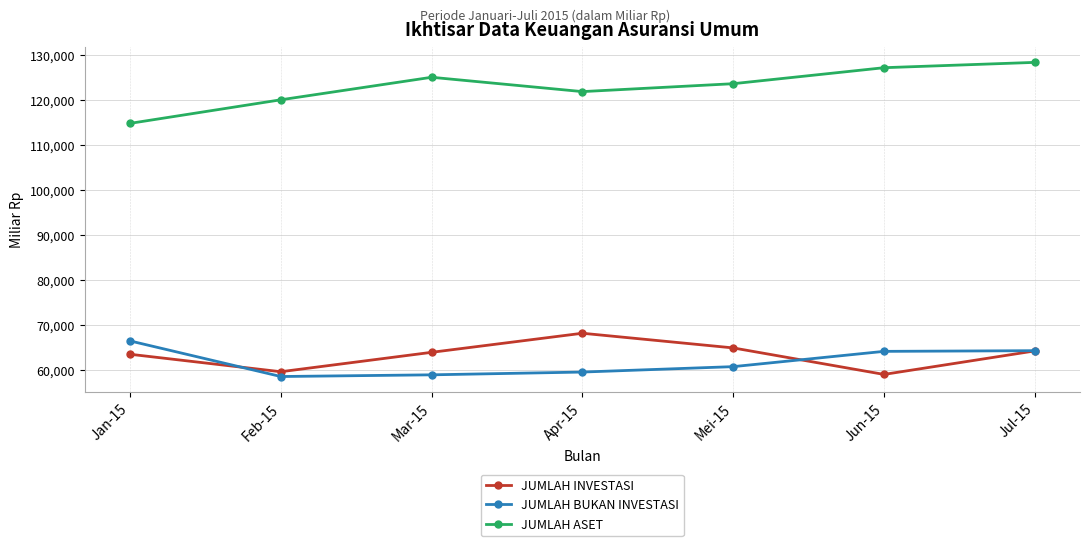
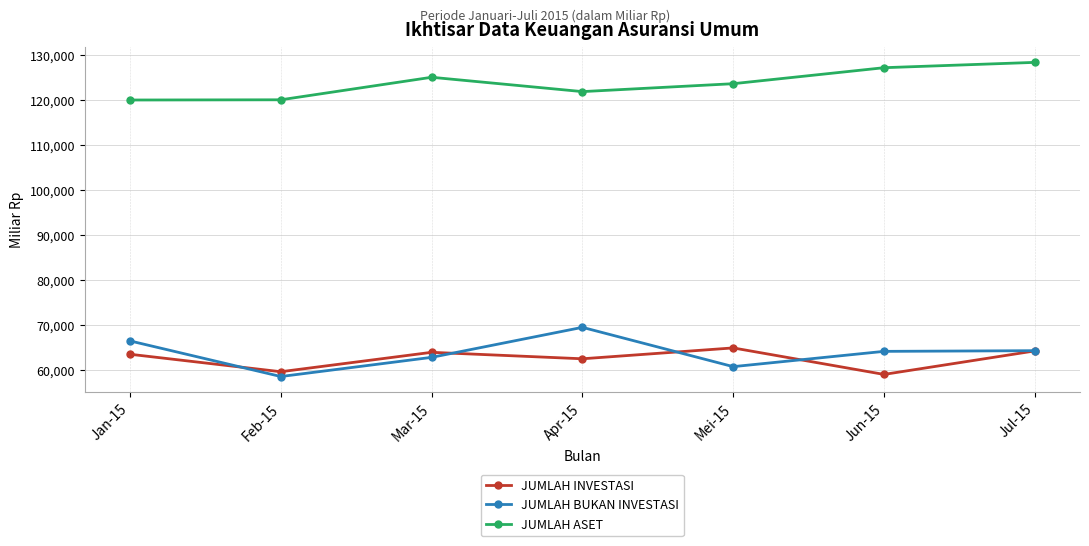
JUMLAH ASET, Jan-15: 115,000 -> 120,000
JUMLAH BUKAN INVESTASI, Mar-15: 59,000 -> 63,000
JUMLAH INVESTASI, Apr-15: 68,000 -> 62,000
JUMLAH BUKAN INVESTASI, Apr-15: 59,000 -> 69,000
